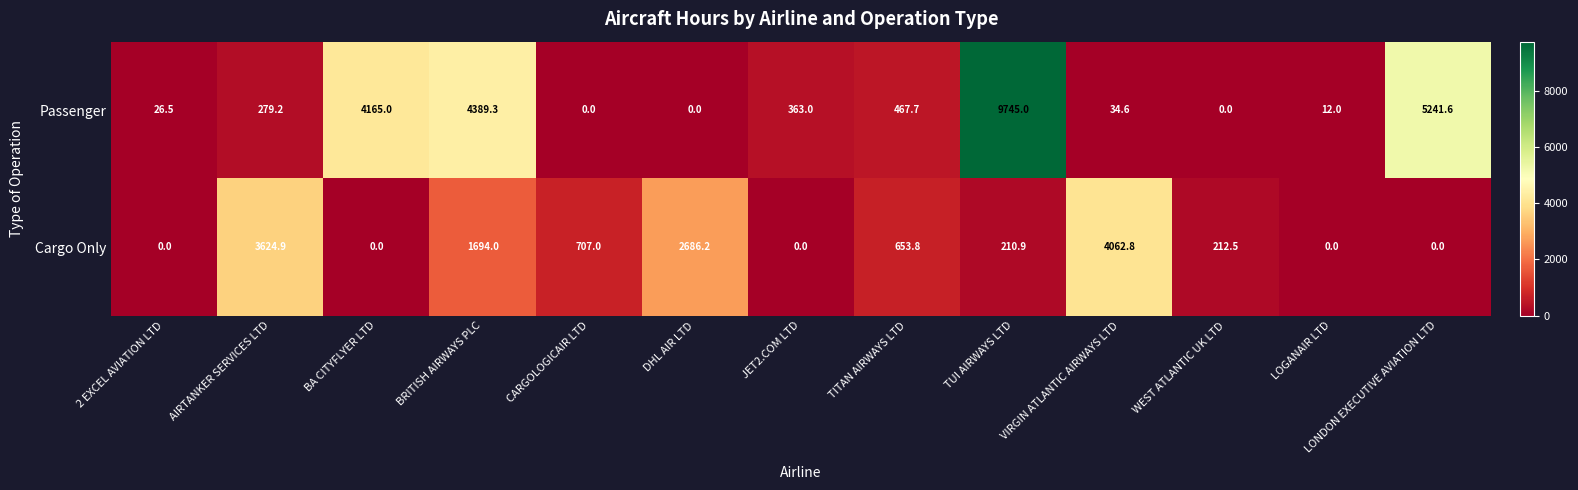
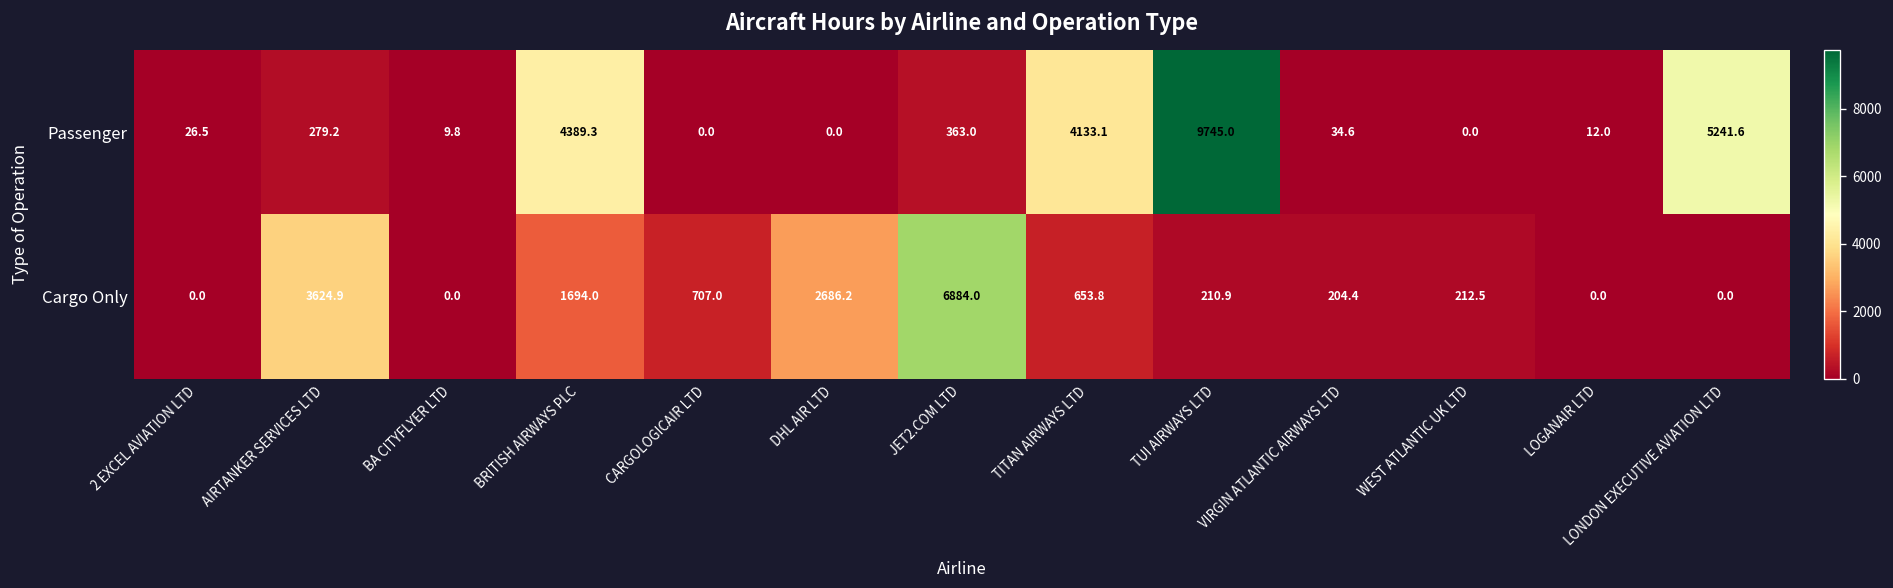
Passenger, BA CITYFLYER LTD: 4165.0 -> 9.8
Passenger, TITAN AIRWAYS LTD: 467.7 -> 4133.1
Cargo Only, JET2.COM LTD: 0.0 -> 6884.0
Cargo Only, VIRGIN ATLANTIC AIRWAYS LTD: 4062.8 -> 204.4
